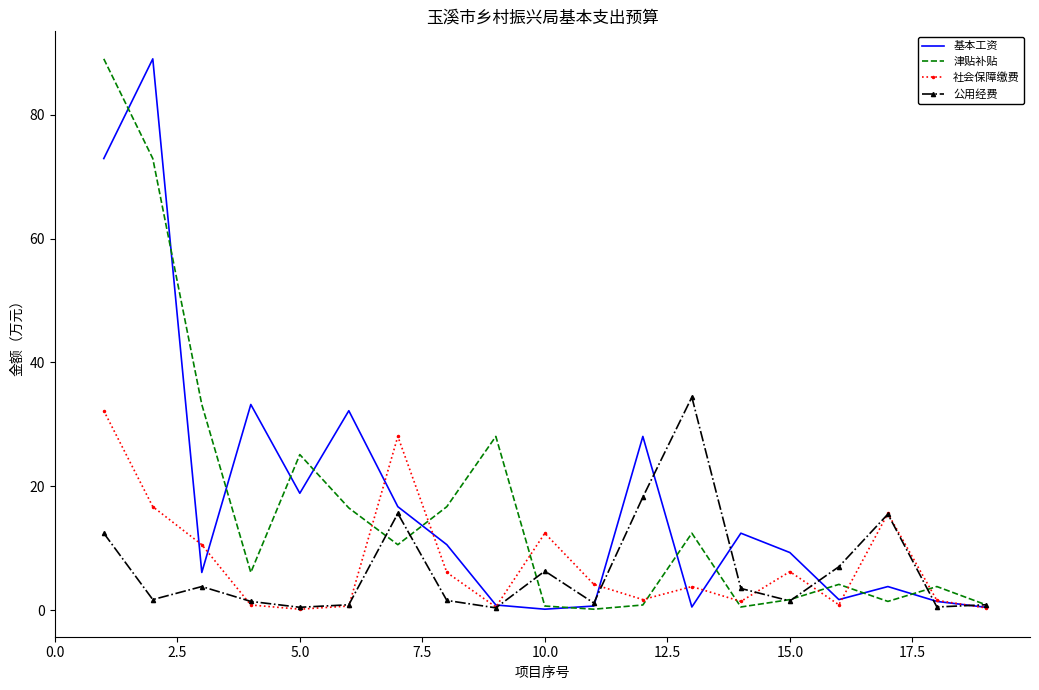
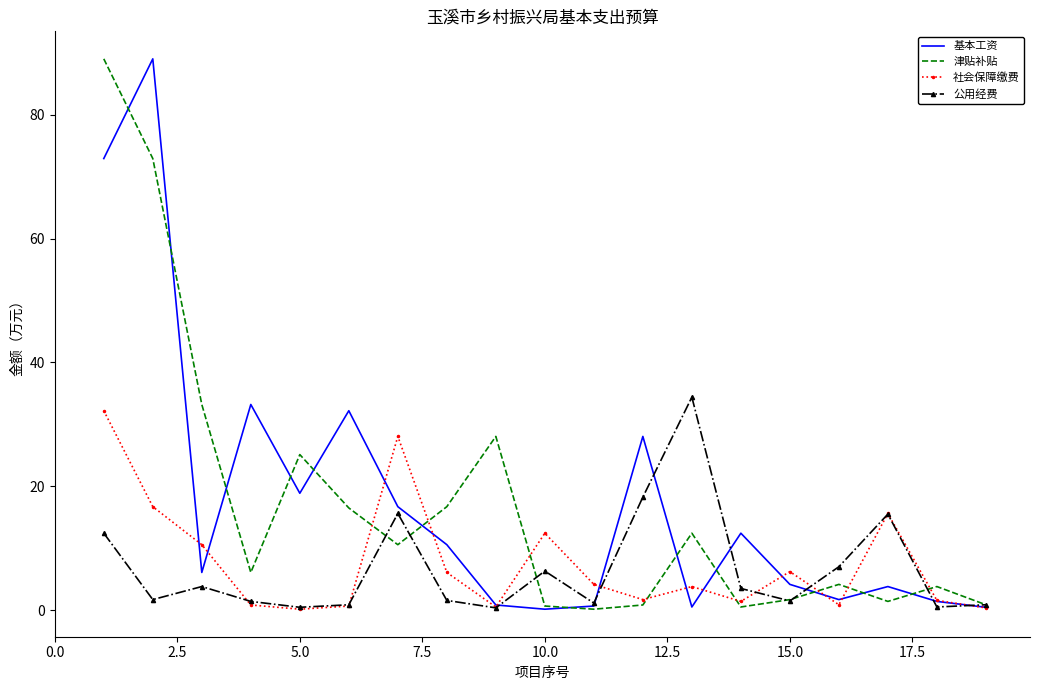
基本工资, 15.0: 9 -> 4
